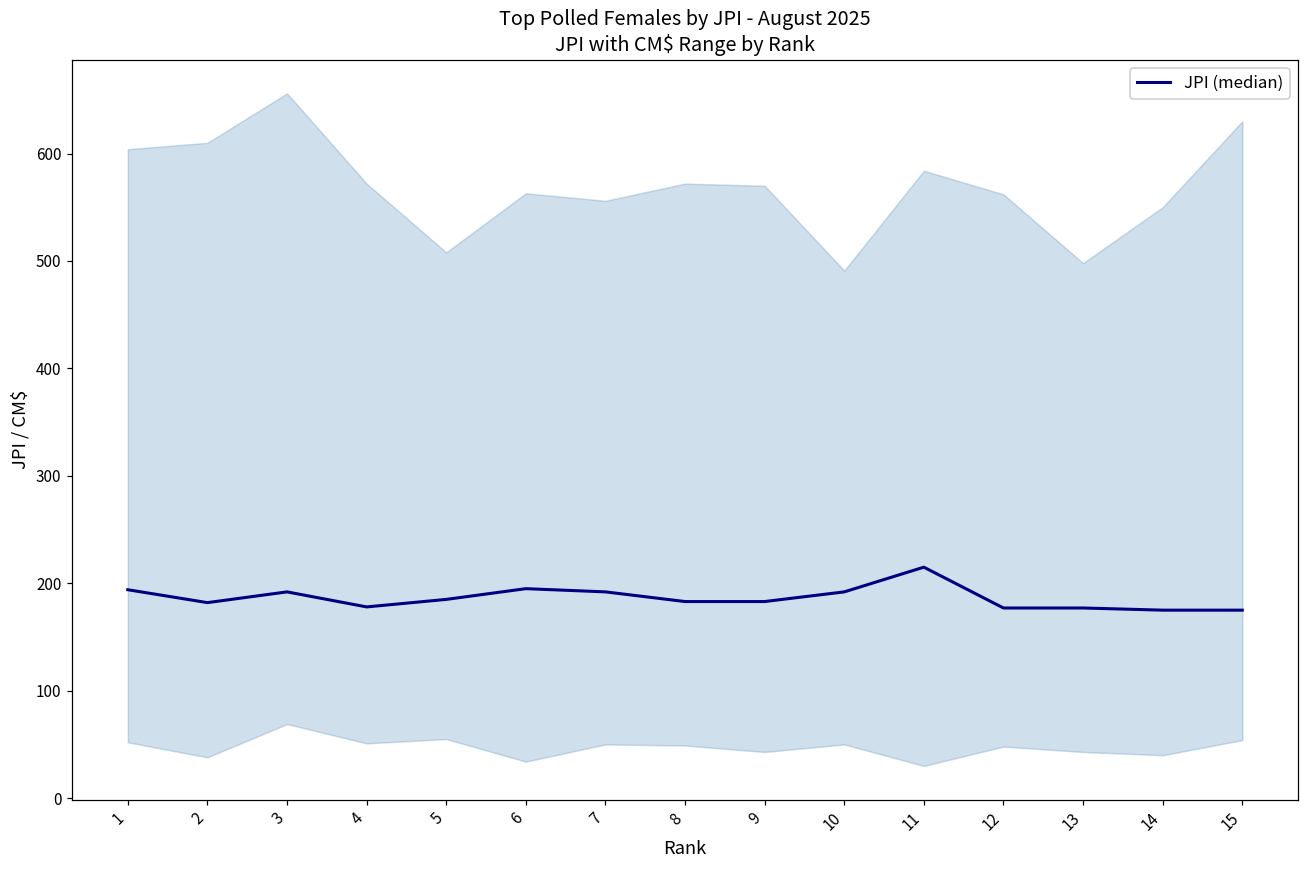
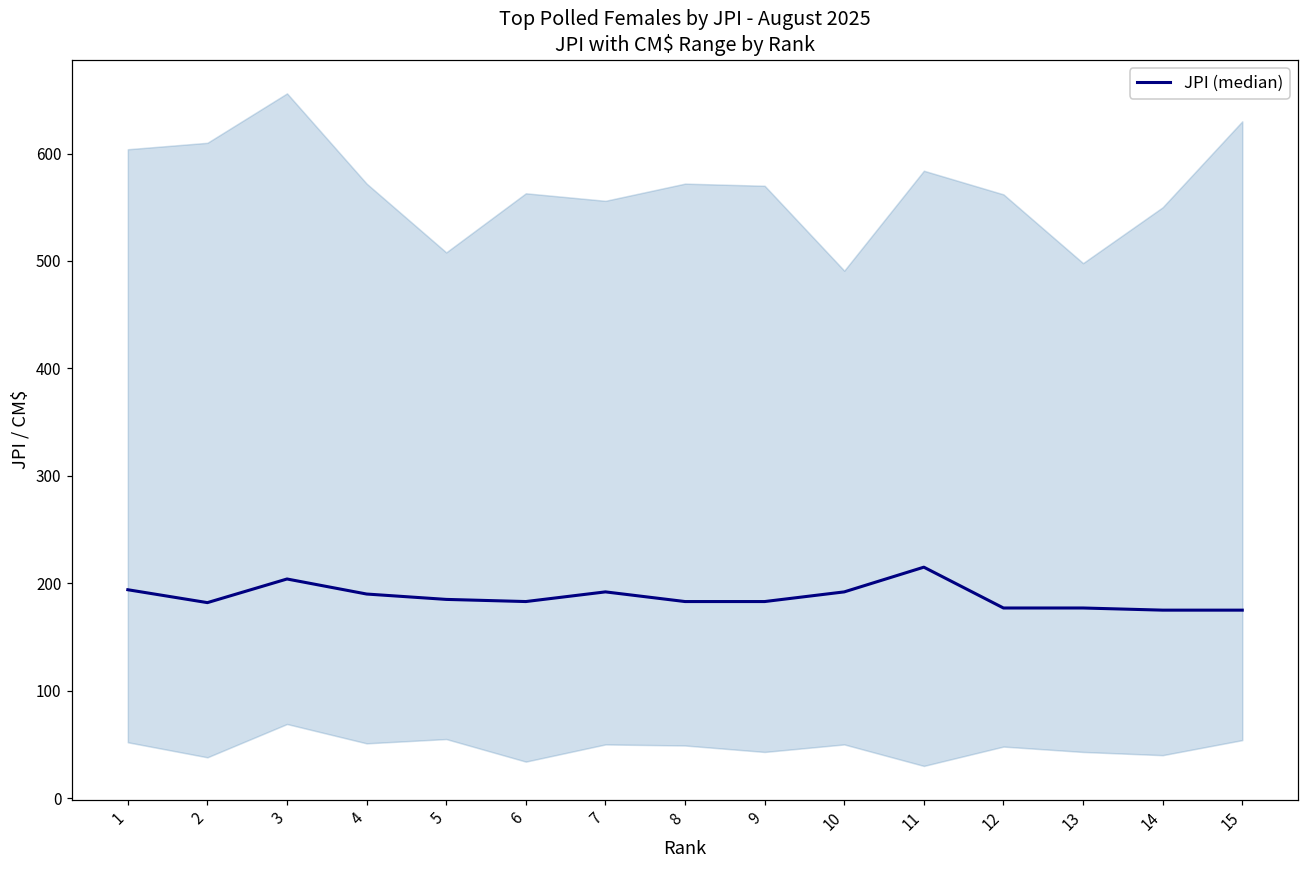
JPI (median), 3: 190 -> 200
JPI (median), 4: 180 -> 190
JPI (median), 6: 200 -> 180
